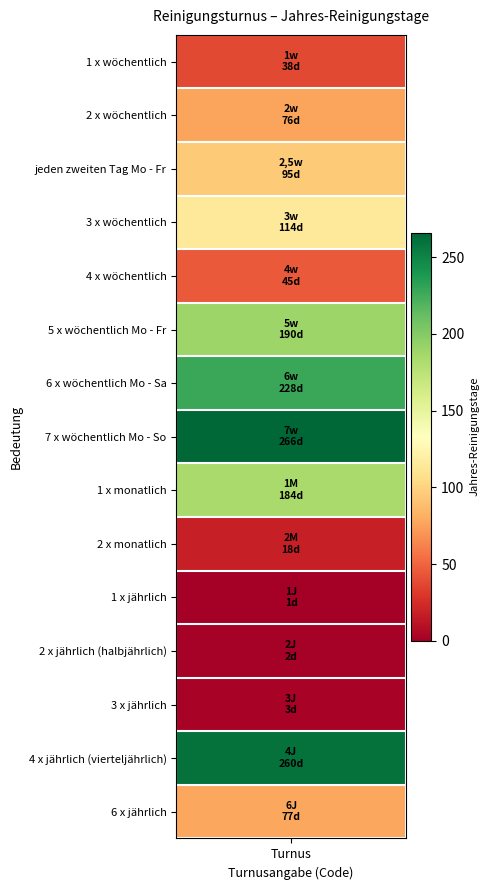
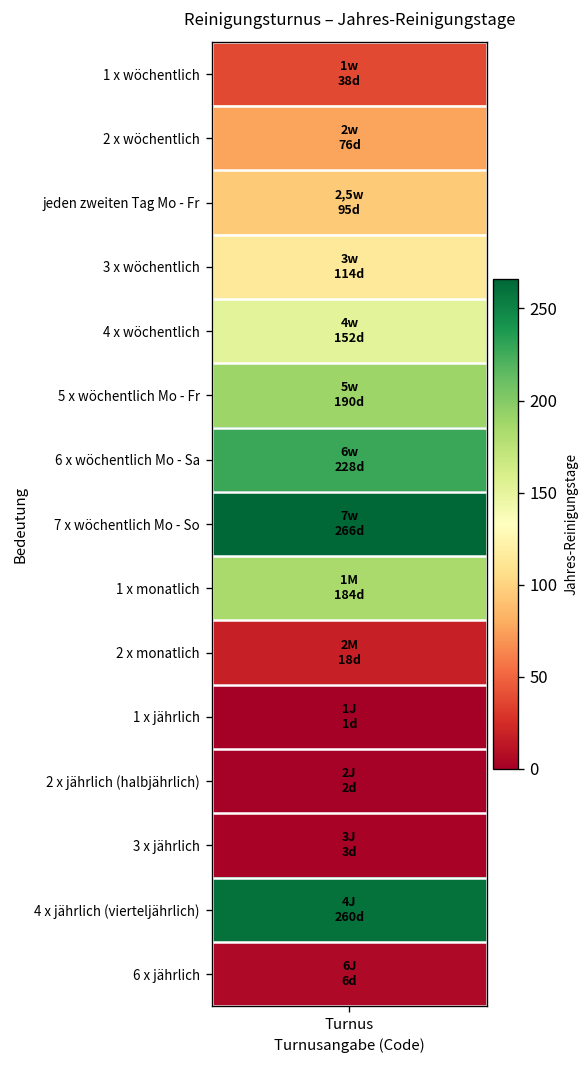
4 x wöchentlich, Turnus: 45d -> 152d
6 x jährlich, Turnus: 77d -> 6d
